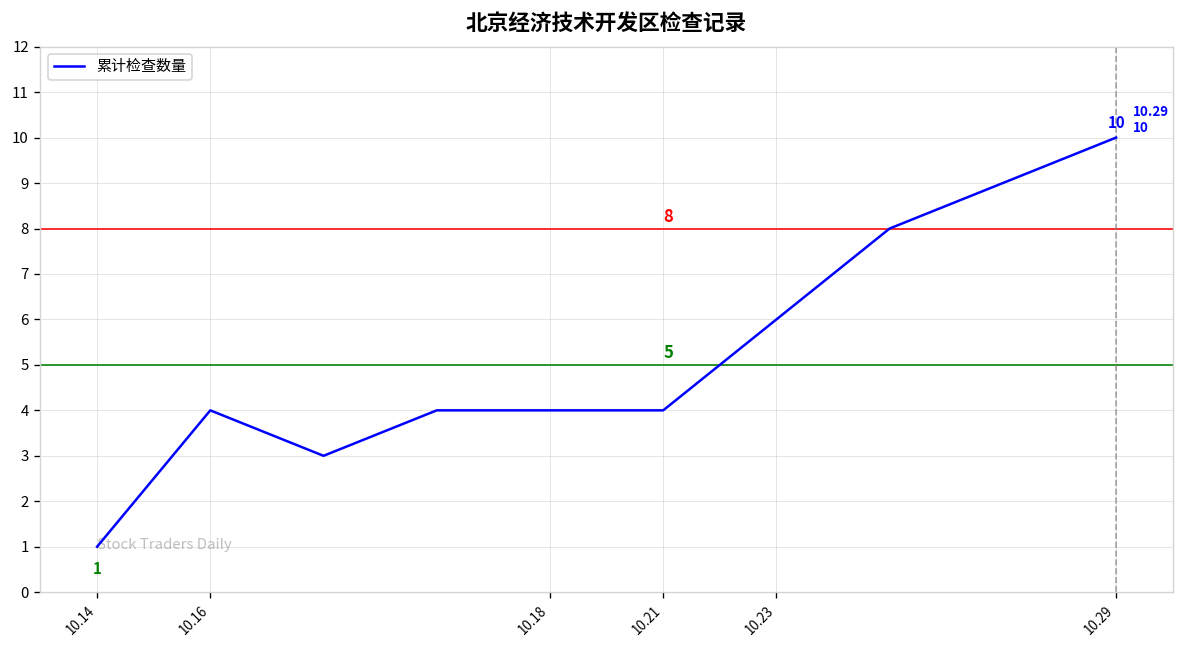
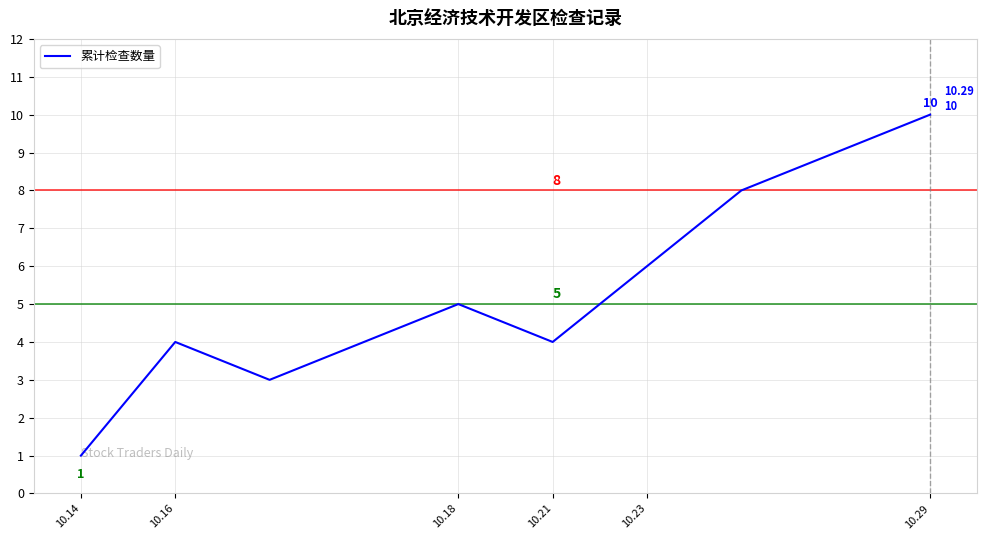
10.18: 4 -> 5
